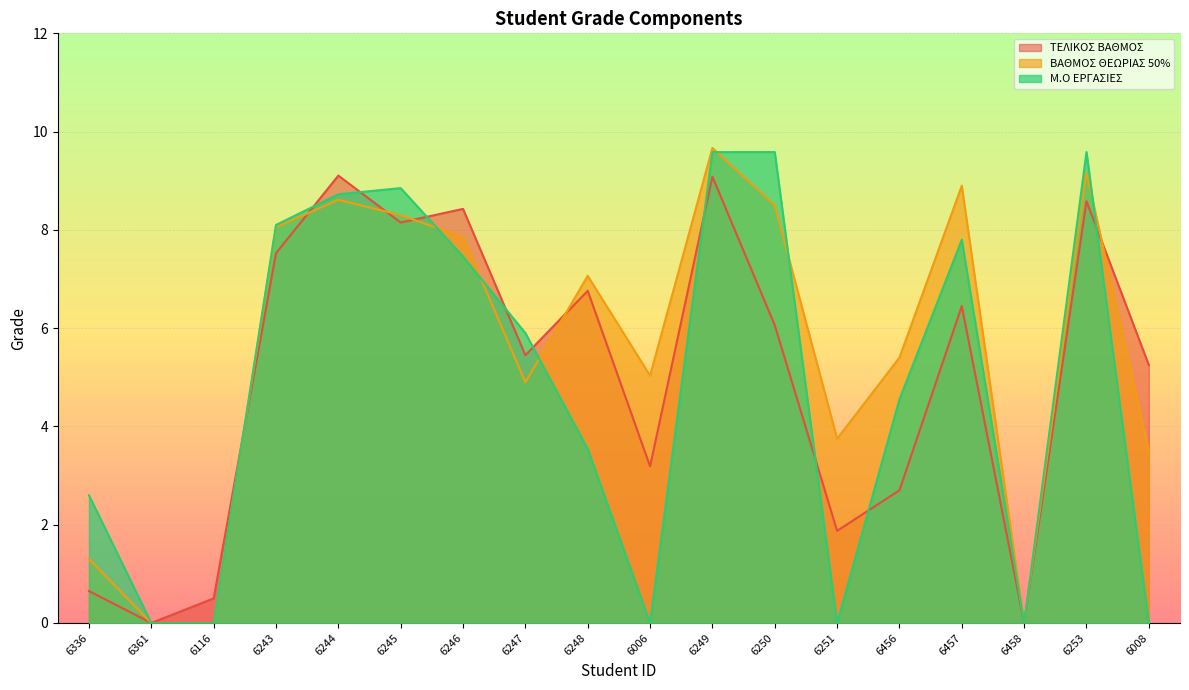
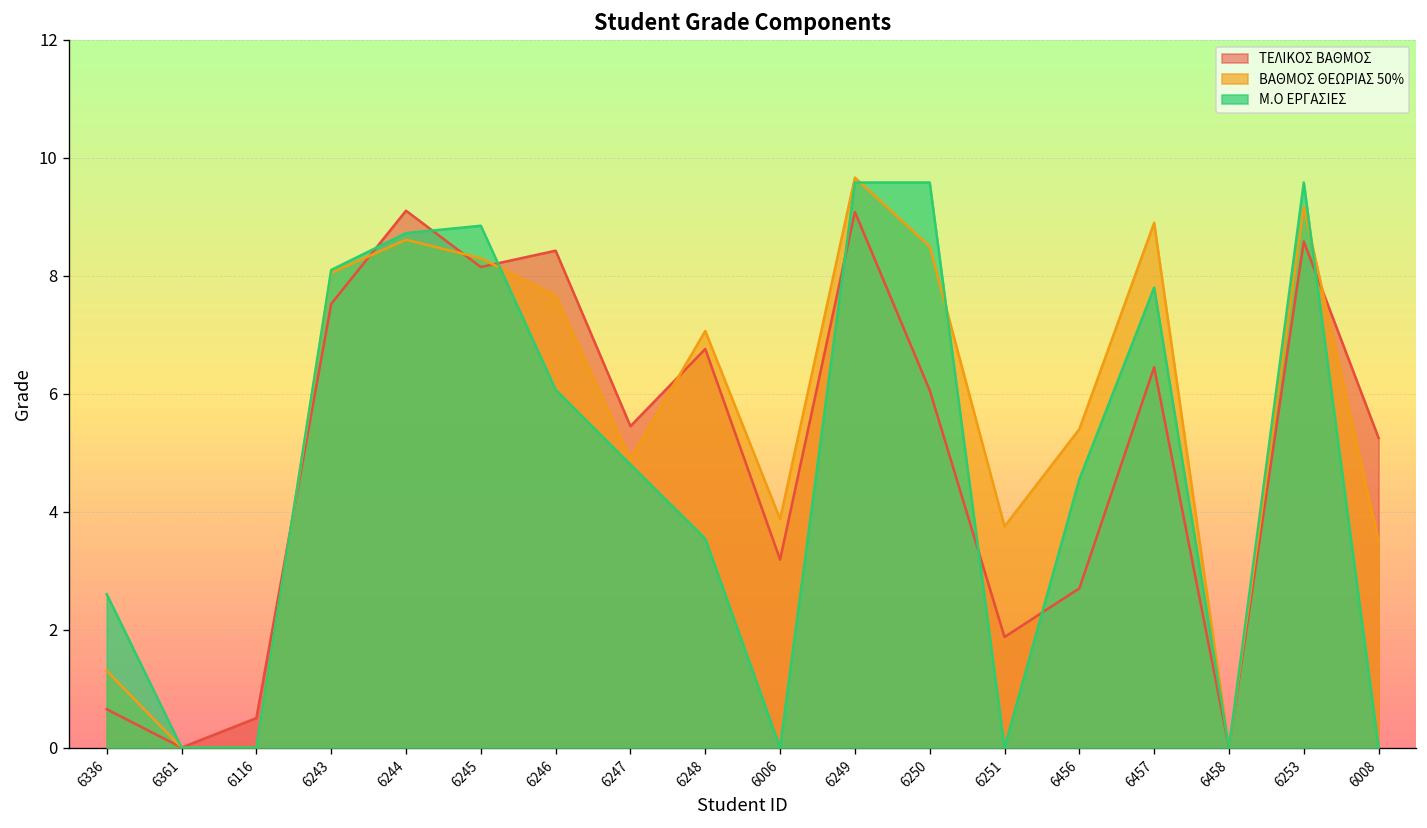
ΒΑΘΜΟΣ ΘΕΩΡΙΑΣ 50%, 6246: 7.9 -> 7.7
Μ.Ο ΕΡΓΑΣΙΕΣ, 6246: 7.5 -> 6.1
Μ.Ο ΕΡΓΑΣΙΕΣ, 6247: 5.9 -> 4.8
ΒΑΘΜΟΣ ΘΕΩΡΙΑΣ 50%, 6006: 5.0 -> 3.9
